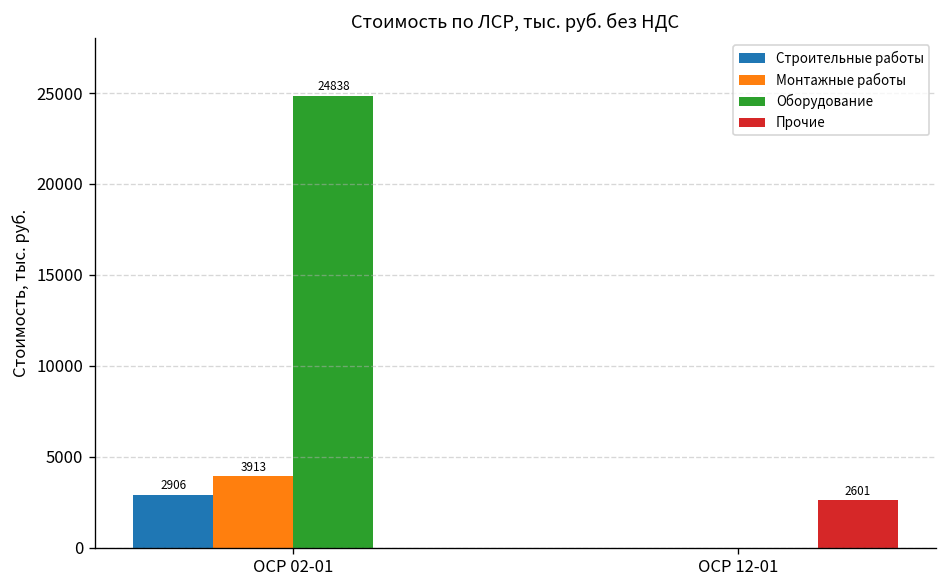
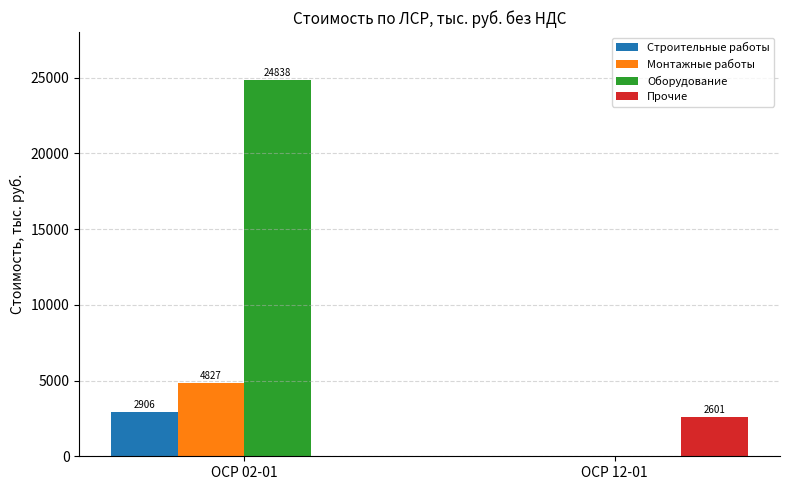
Монтажные работы, ОСР 02-01: 3913 -> 4827
